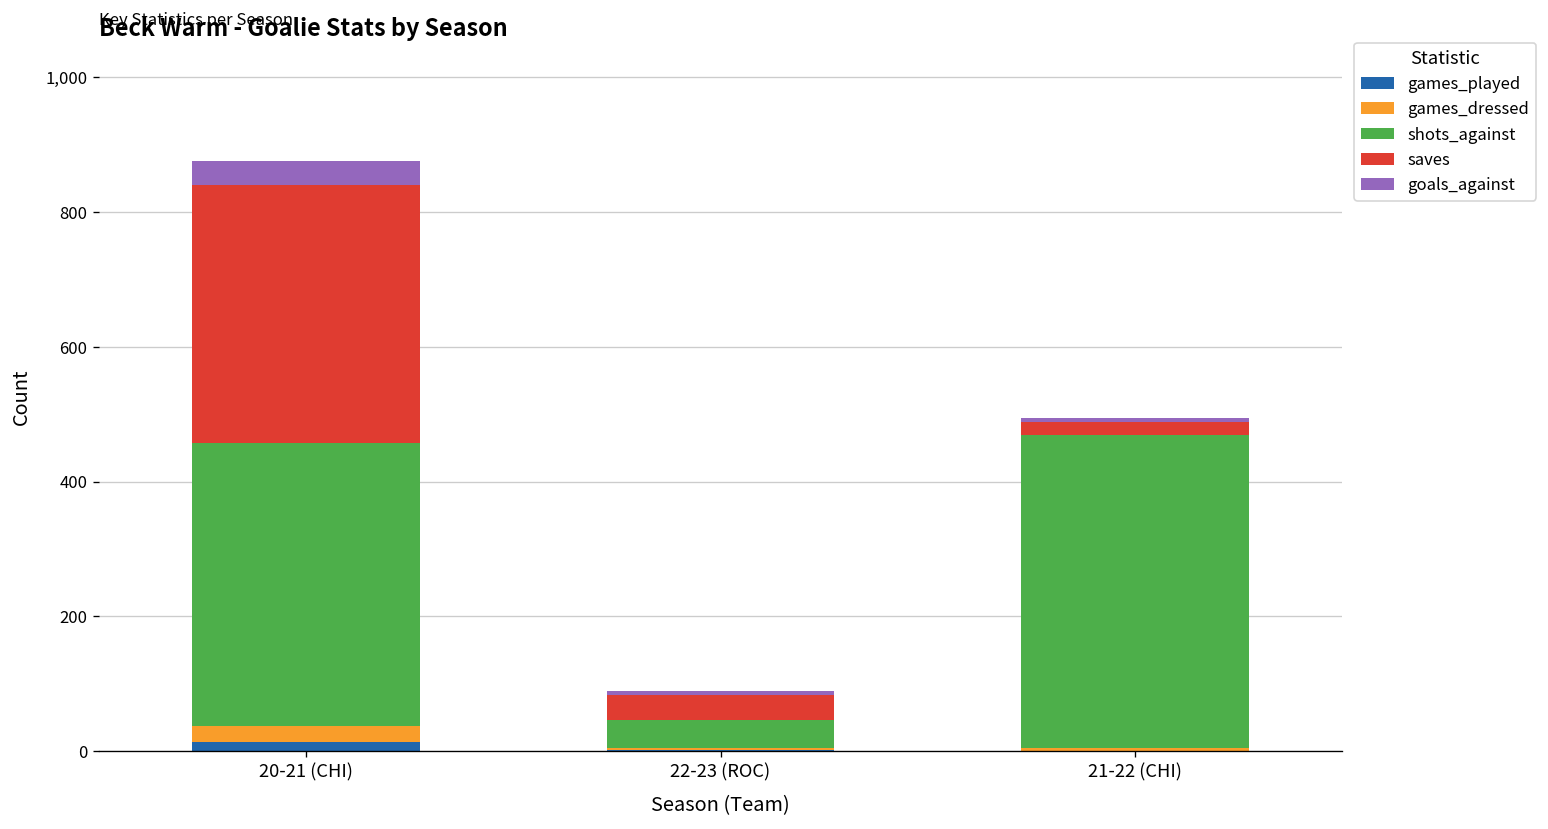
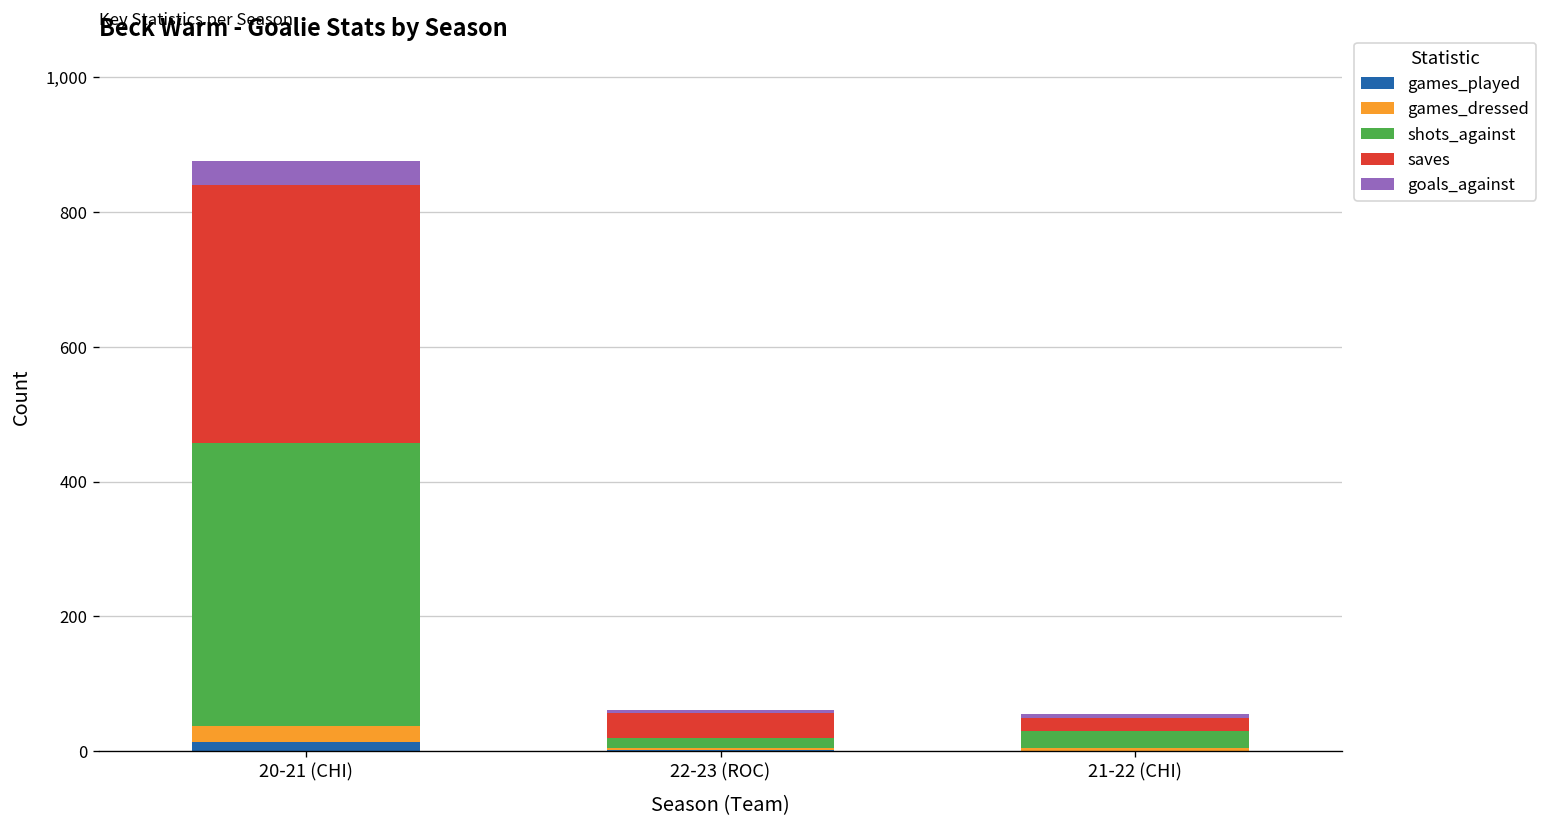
shots_against, 22-23 (ROC): 40 -> 10
shots_against, 21-22 (CHI): 460 -> 30
